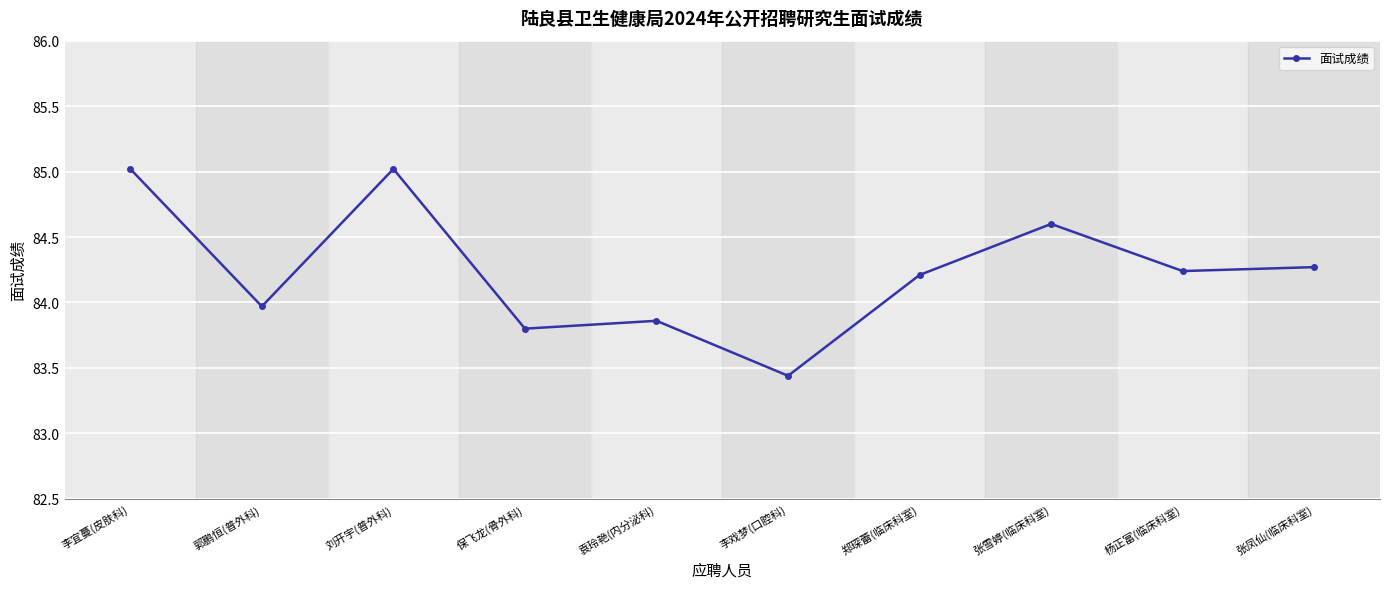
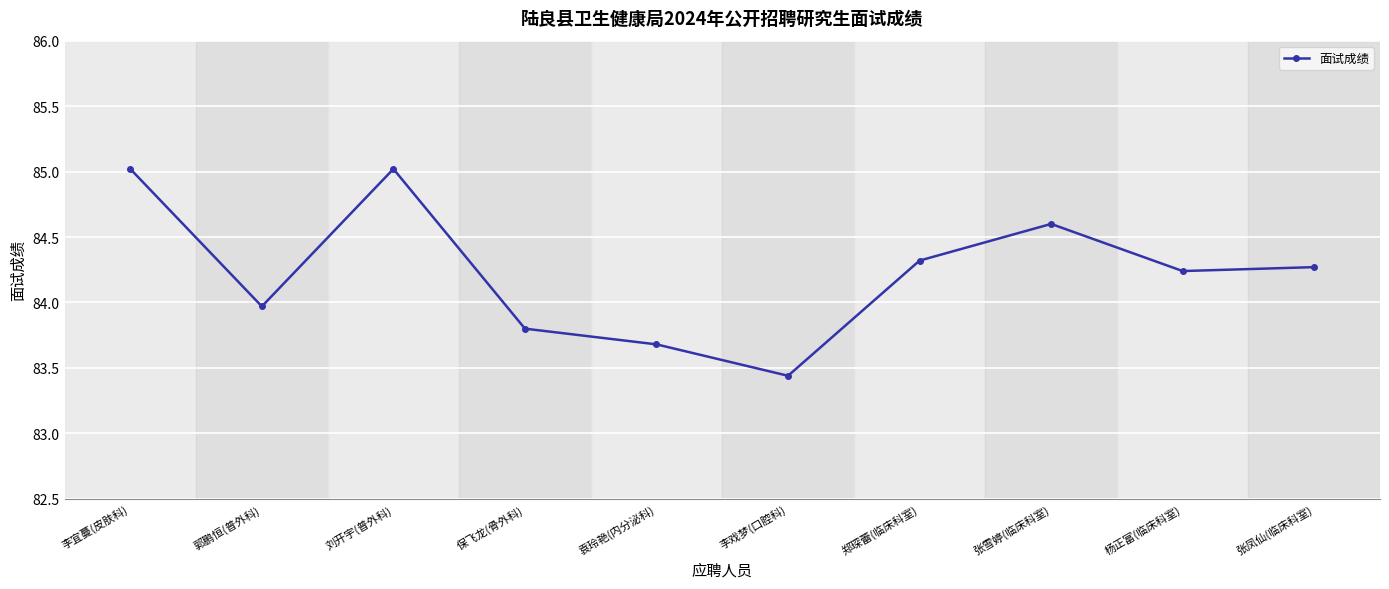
袁玲艳(内分泌科): 83.86 -> 83.68
郑琛蕾(临床科室): 84.21 -> 84.32
